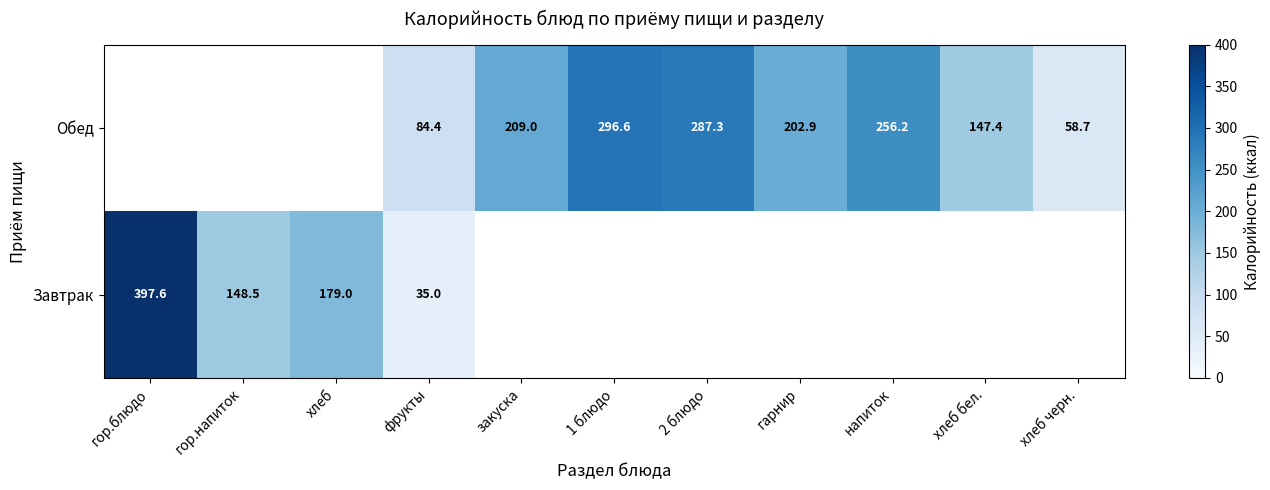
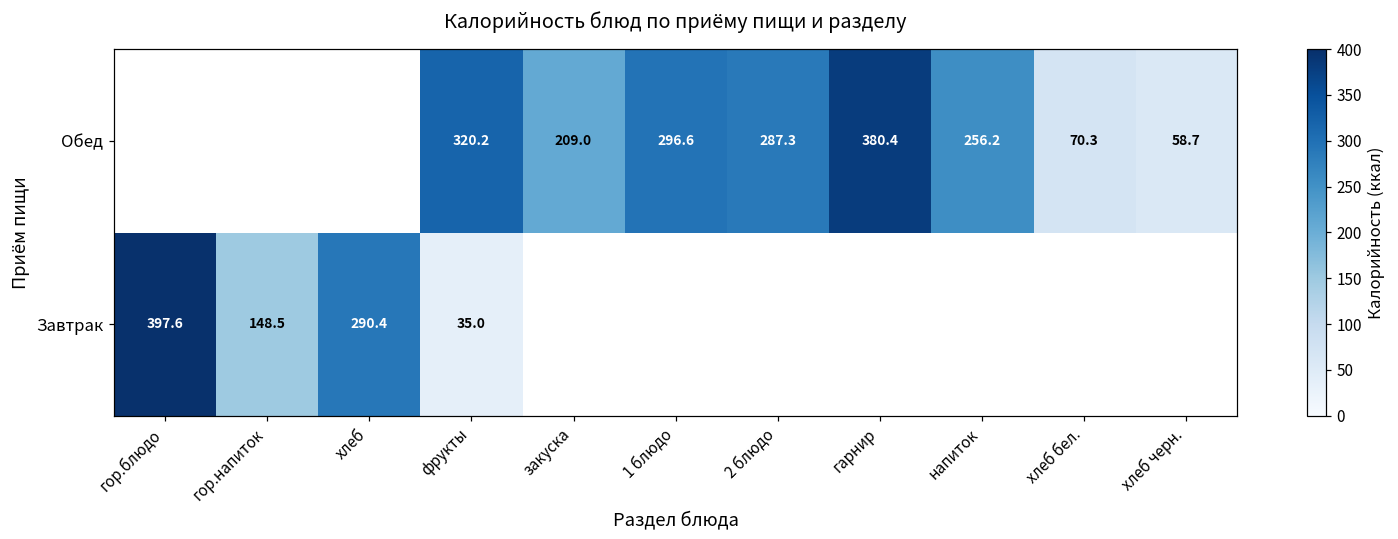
Обед, фрукты: 84.4 -> 320.2
Обед, гарнир: 202.9 -> 380.4
Обед, хлеб бел.: 147.4 -> 70.3
Завтрак, хлеб: 179.0 -> 290.4
